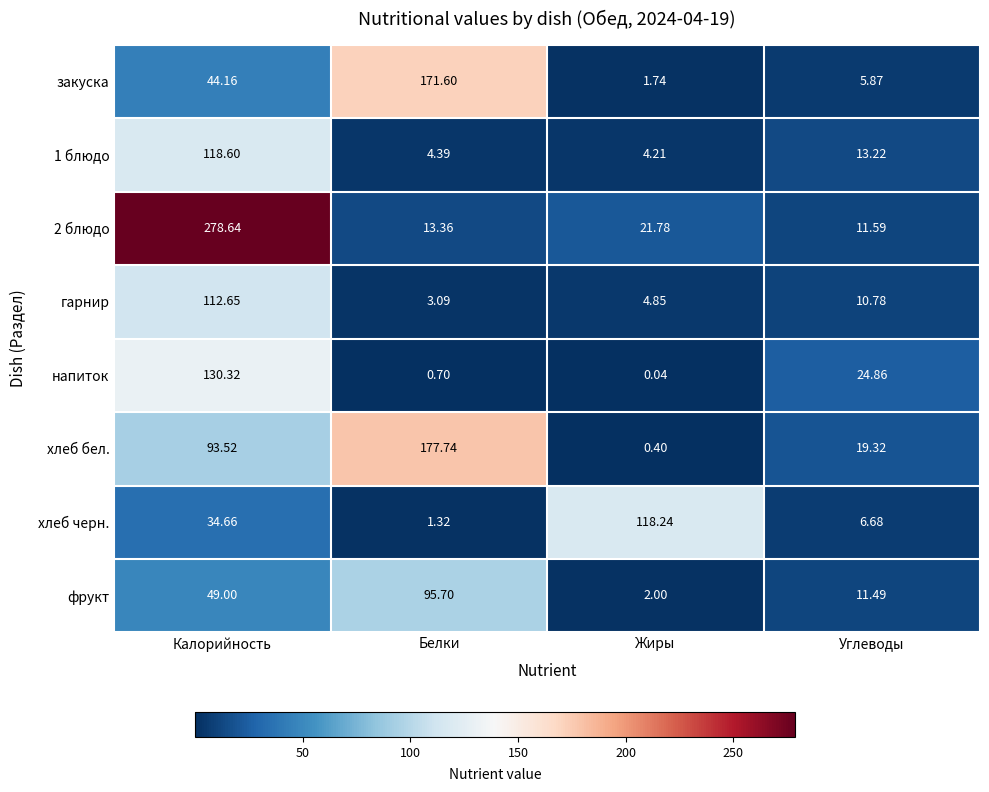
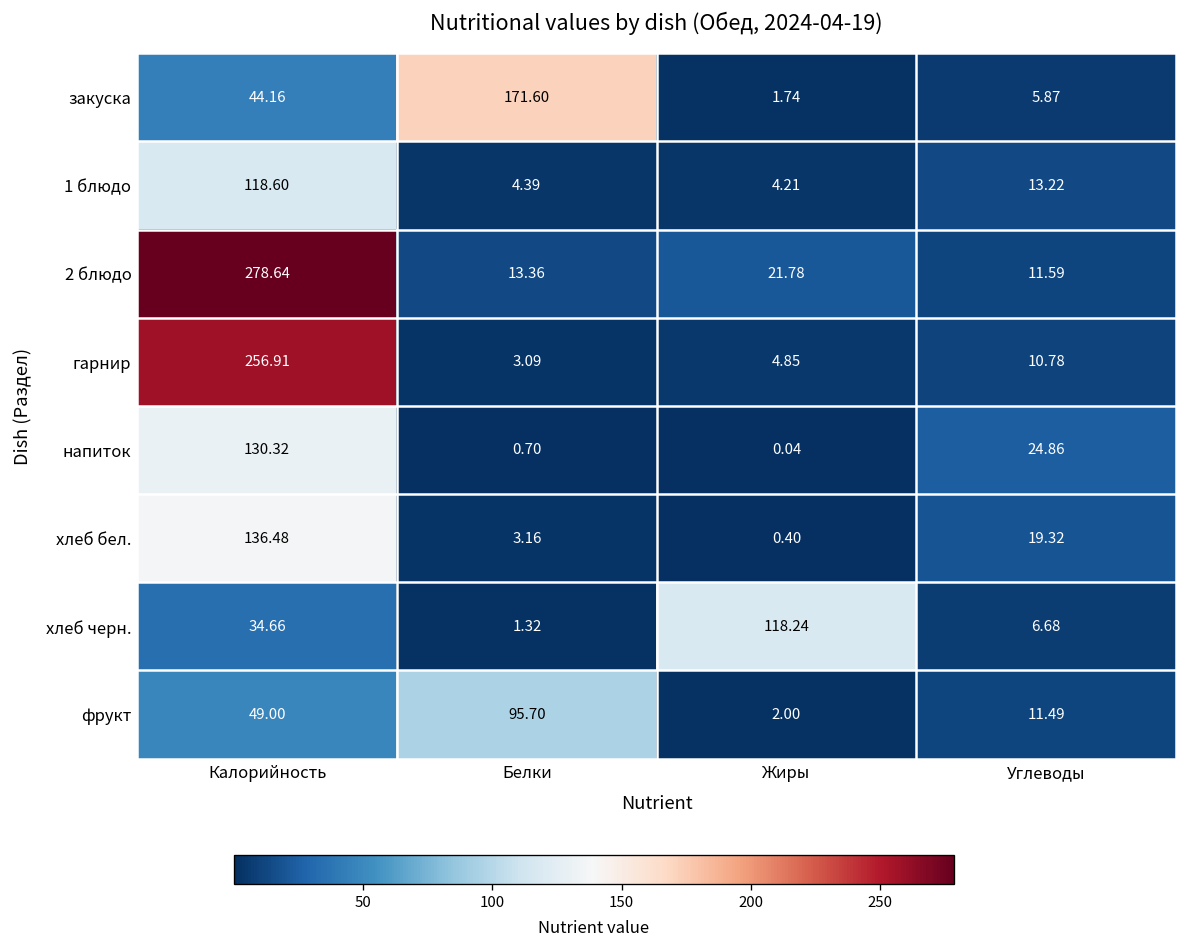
гарнир, Калорийность: 112.65 -> 256.91
хлеб бел., Калорийность: 93.52 -> 136.48
хлеб бел., Белки: 177.74 -> 3.16
